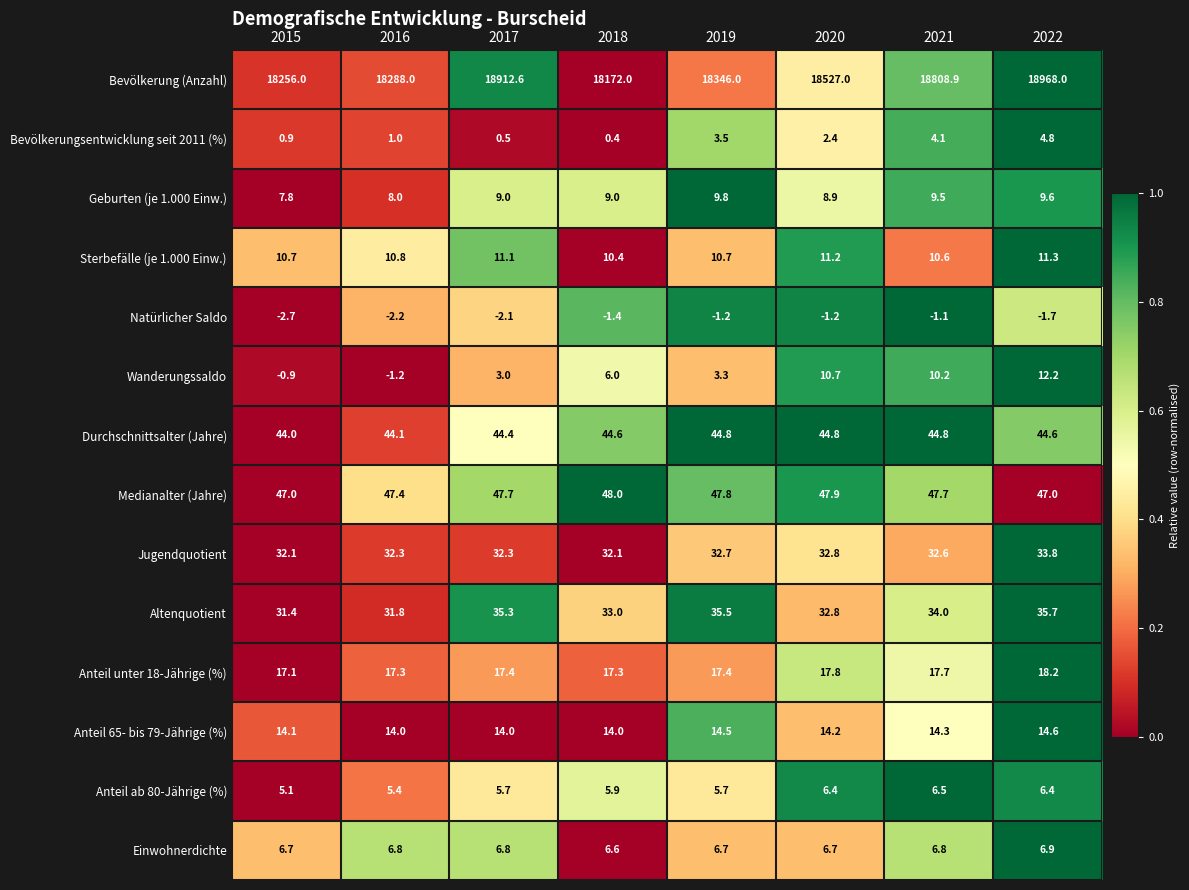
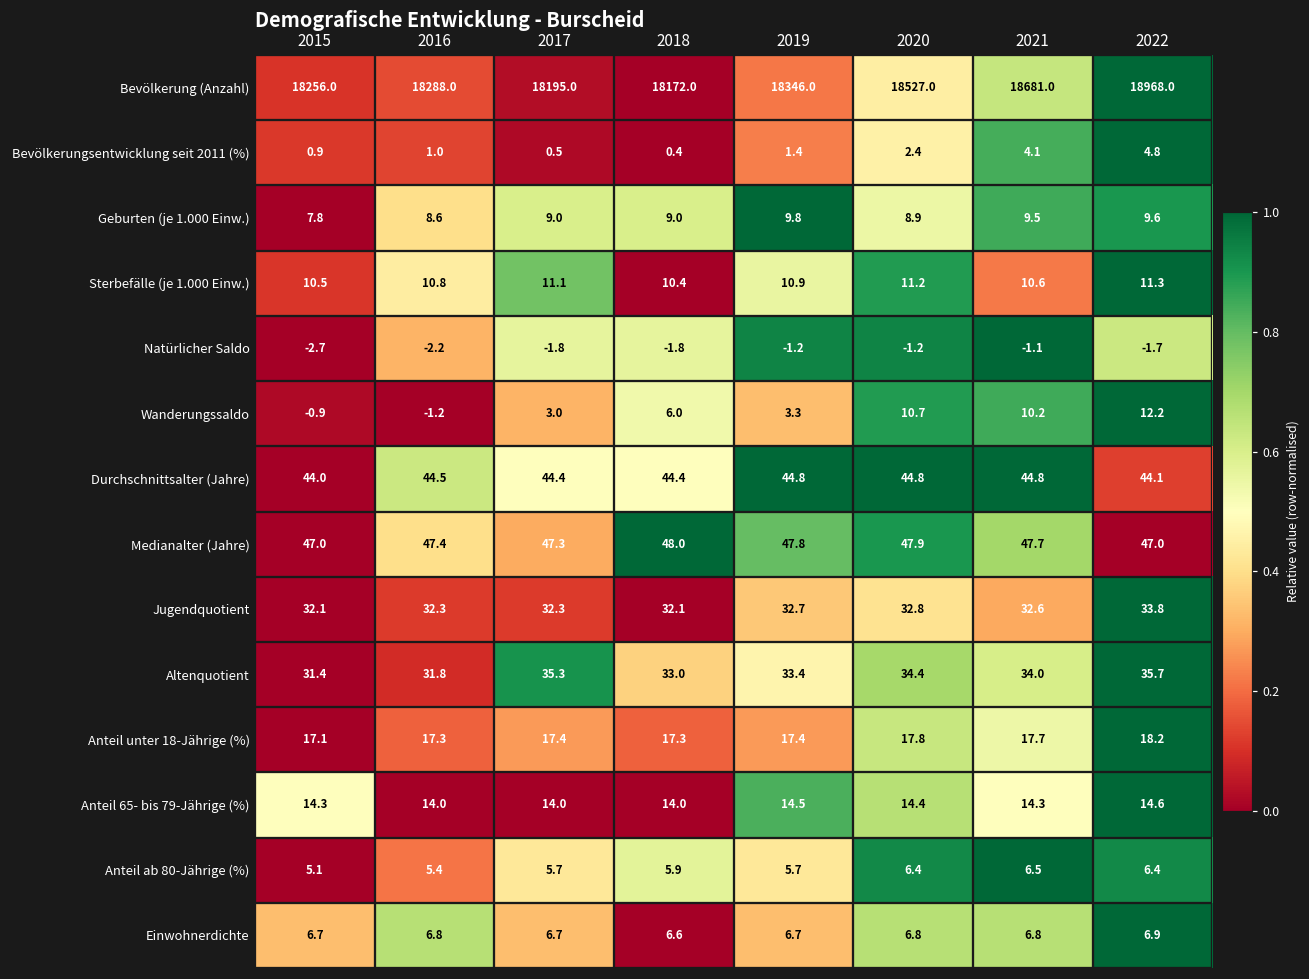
Bevölkerung (Anzahl), 2017: 18912.6 -> 18195.0
Bevölkerung (Anzahl), 2021: 18808.9 -> 18681.0
Bevölkerungsentwicklung seit 2011 (%), 2019: 3.5 -> 1.4
Geburten (je 1.000 Einw.), 2016: 8.0 -> 8.6
Sterbefälle (je 1.000 Einw.), 2015: 10.7 -> 10.5
Sterbefälle (je 1.000 Einw.), 2019: 10.7 -> 10.9
Natürlicher Saldo, 2017: -2.1 -> -1.8
Natürlicher Saldo, 2018: -1.4 -> -1.8
Durchschnittsalter (Jahre), 2016: 44.1 -> 44.5
Durchschnittsalter (Jahre), 2018: 44.6 -> 44.4
Durchschnittsalter (Jahre), 2022: 44.6 -> 44.1
Medianalter (Jahre), 2017: 47.7 -> 47.3
Altenquotient, 2019: 35.5 -> 33.4
Altenquotient, 2020: 32.8 -> 34.4
Anteil 65- bis 79-Jährige (%), 2015: 14.1 -> 14.3
Anteil 65- bis 79-Jährige (%), 2020: 14.2 -> 14.4
Einwohnerdichte, 2017: 6.8 -> 6.7
Einwohnerdichte, 2020: 6.7 -> 6.8
